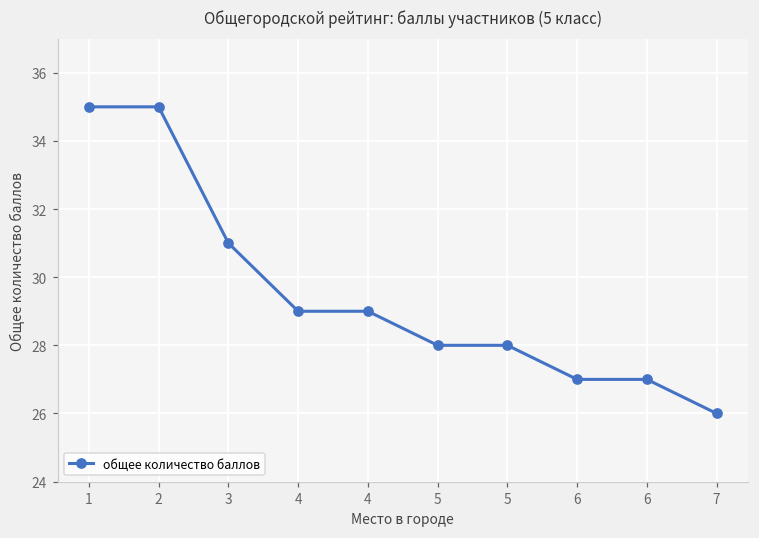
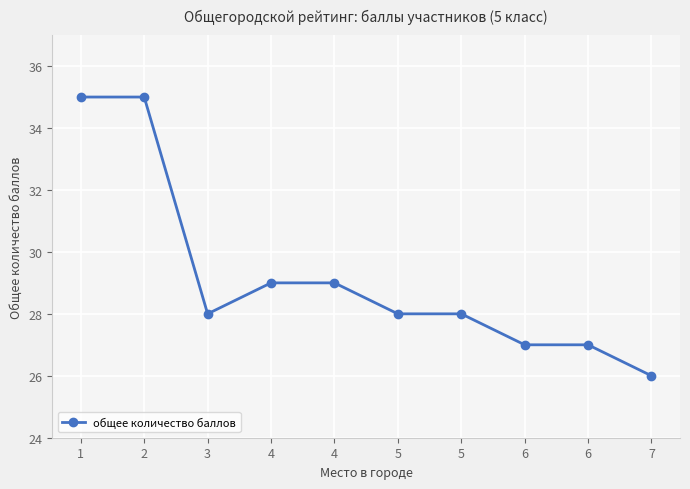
общее количество баллов, 3: 31 -> 28
